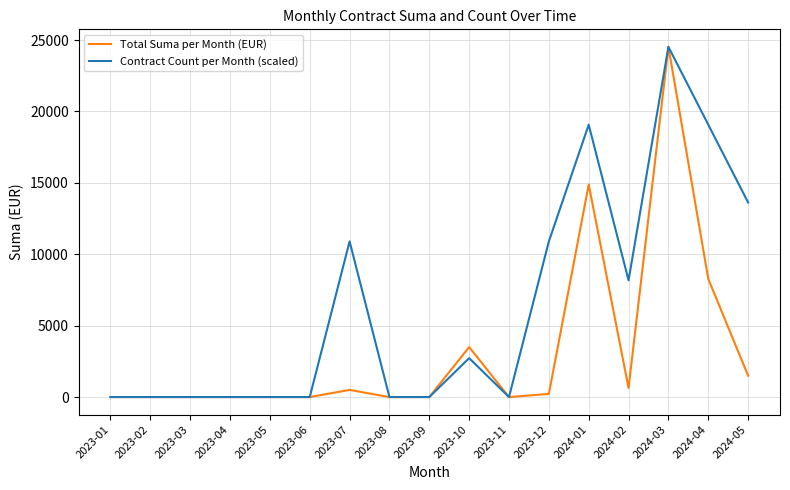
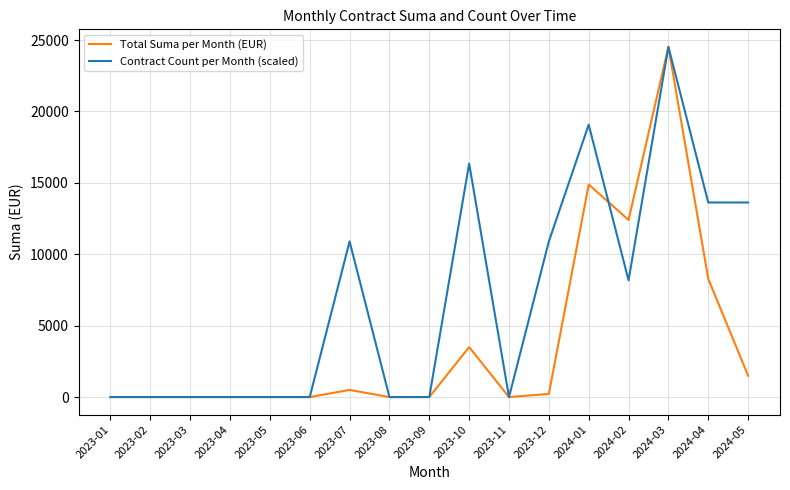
Contract Count per Month (scaled), 2023-10: 2700 -> 16300
Total Suma per Month (EUR), 2024-02: 600 -> 12400
Contract Count per Month (scaled), 2024-04: 19100 -> 13600
